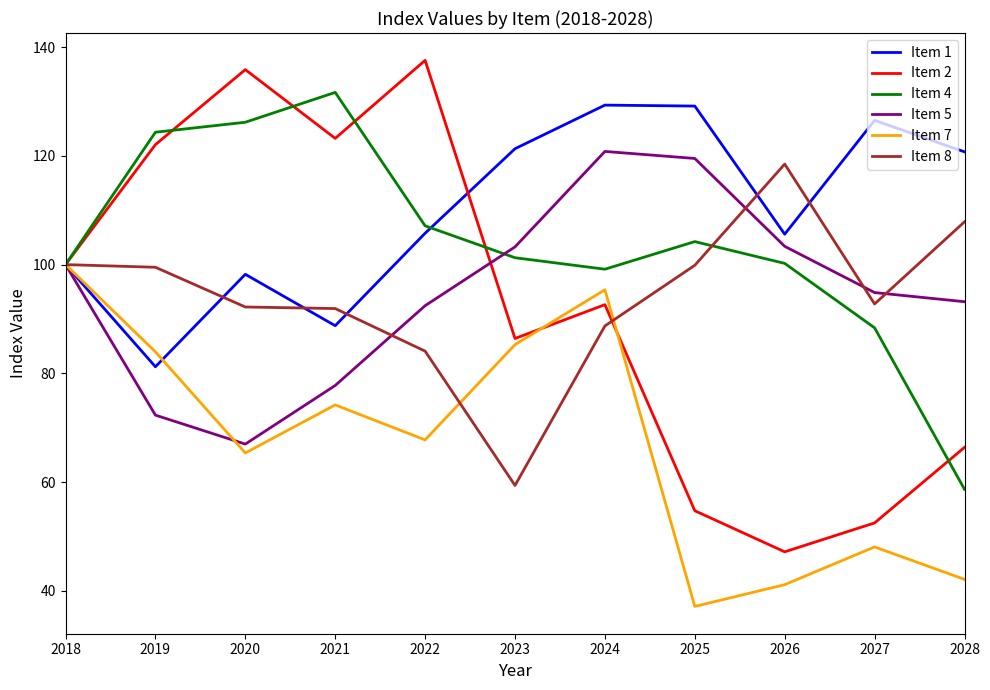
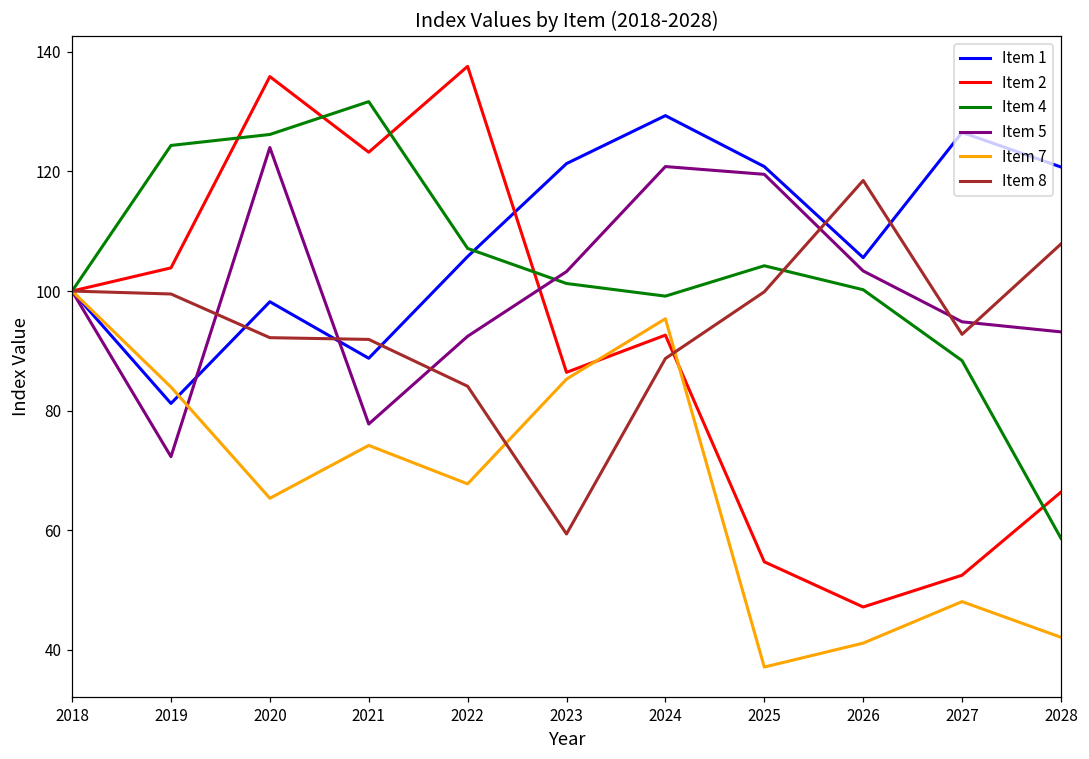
Item 2, 2019: 122 -> 104
Item 5, 2020: 67 -> 124
Item 1, 2025: 129 -> 121
